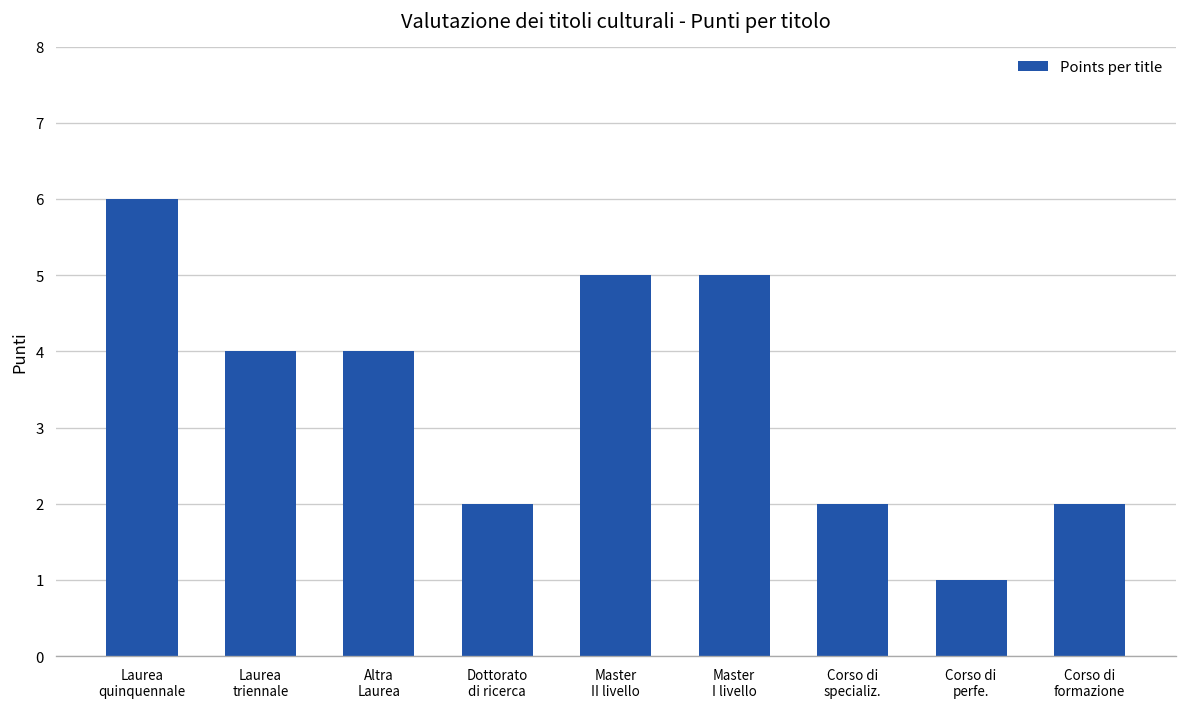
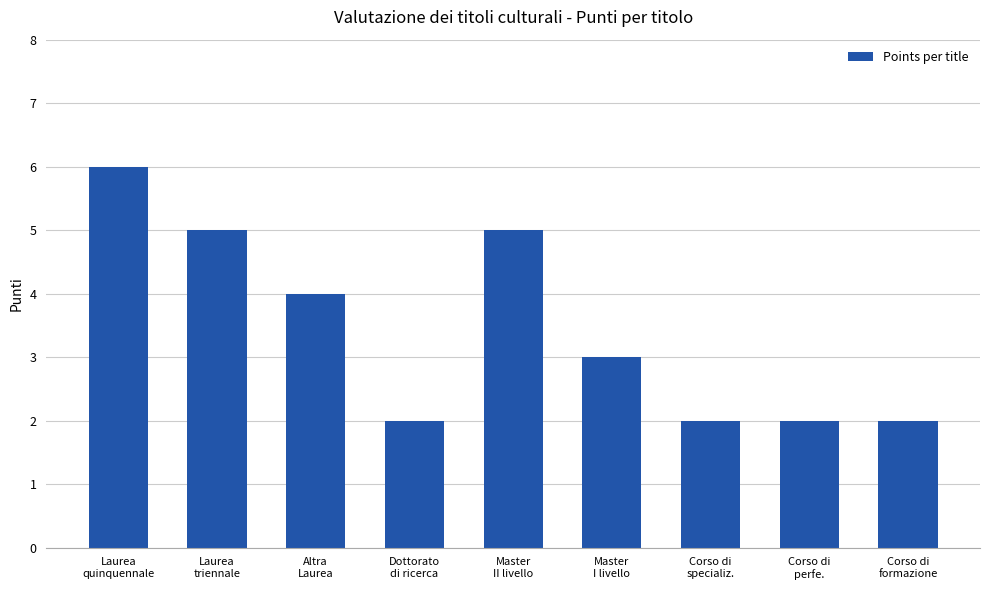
Laurea triennale: 4 -> 5
Master I livello: 5 -> 3
Corso di perfe.: 1 -> 2
